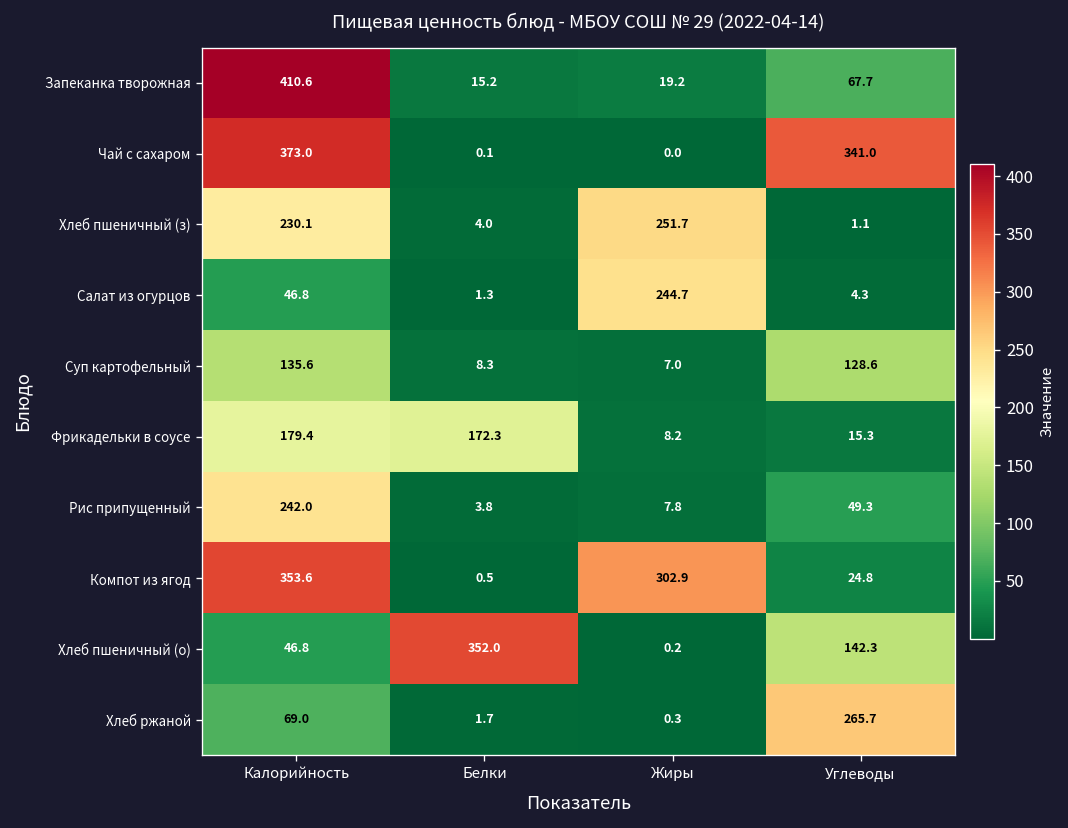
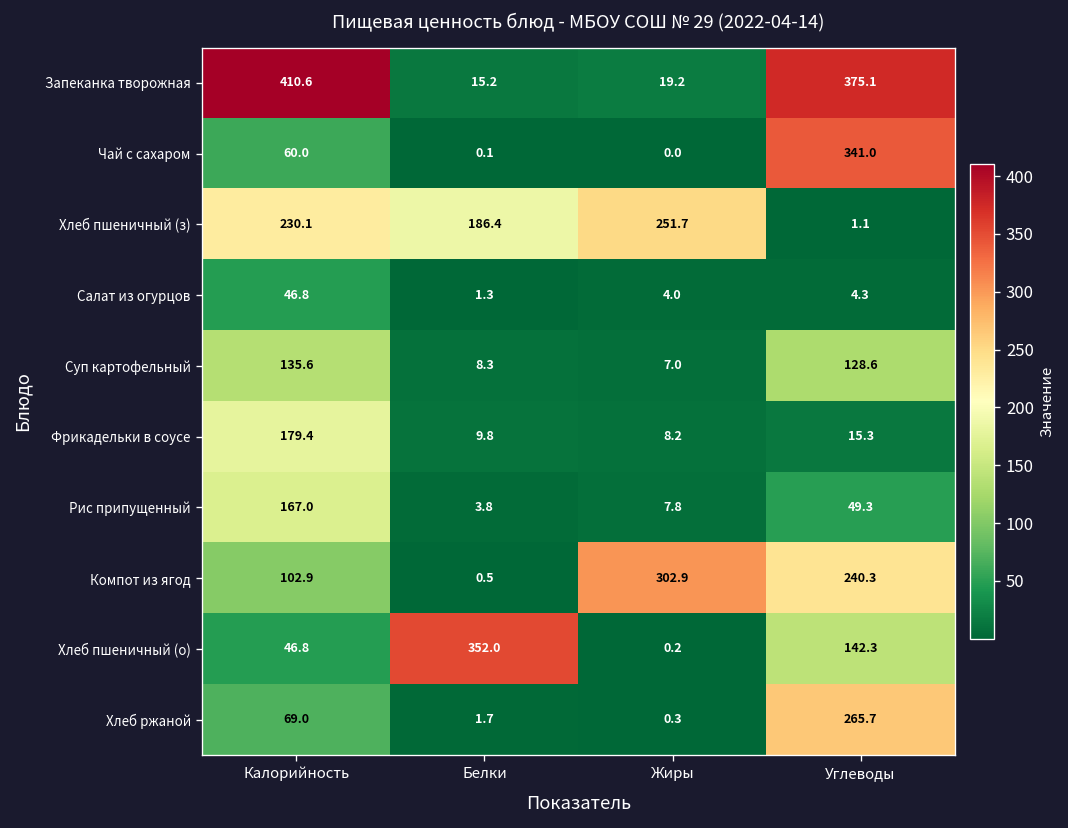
Запеканка творожная, Углеводы: 67.7 -> 375.1
Чай с сахаром, Калорийность: 373.0 -> 60.0
Хлеб пшеничный (з), Белки: 4.0 -> 186.4
Салат из огурцов, Жиры: 244.7 -> 4.0
Фрикадельки в соусе, Белки: 172.3 -> 9.8
Рис припущенный, Калорийность: 242.0 -> 167.0
Компот из ягод, Калорийность: 353.6 -> 102.9
Компот из ягод, Углеводы: 24.8 -> 240.3
